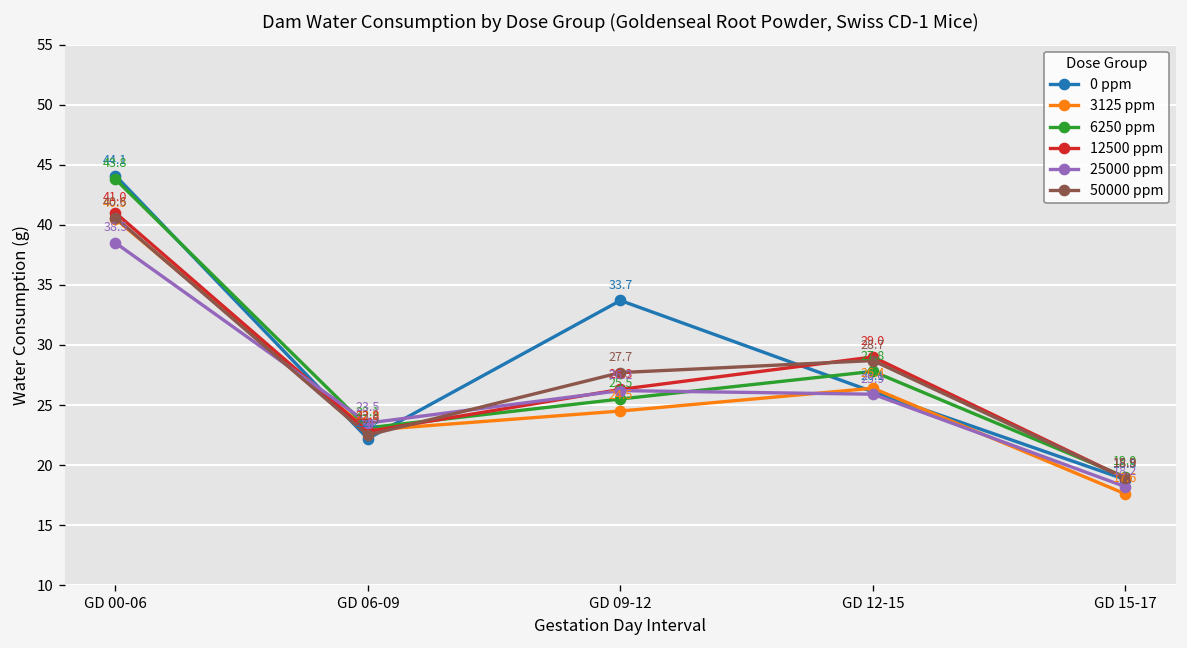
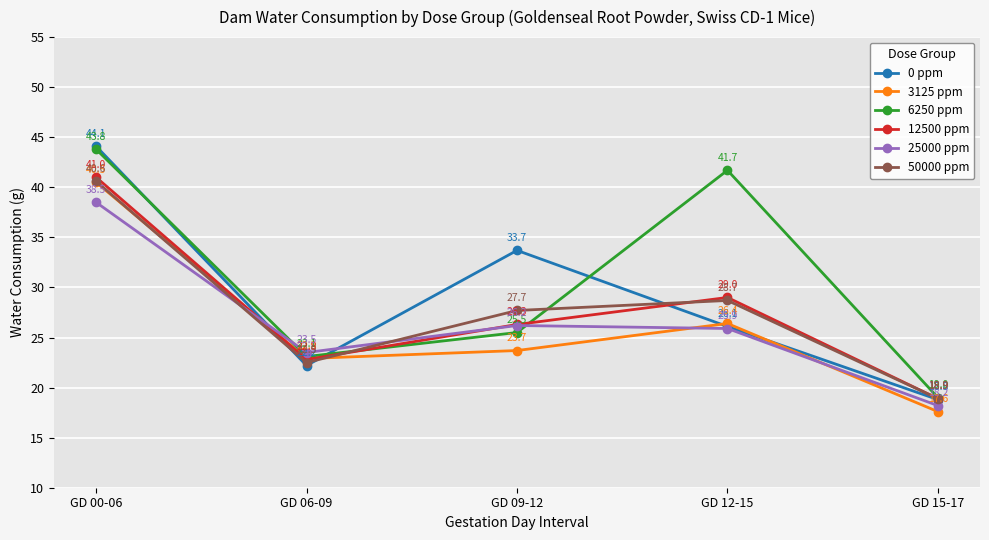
3125 ppm, GD 09-12: 24.5 -> 23.7
6250 ppm, GD 12-15: 27.8 -> 41.7
